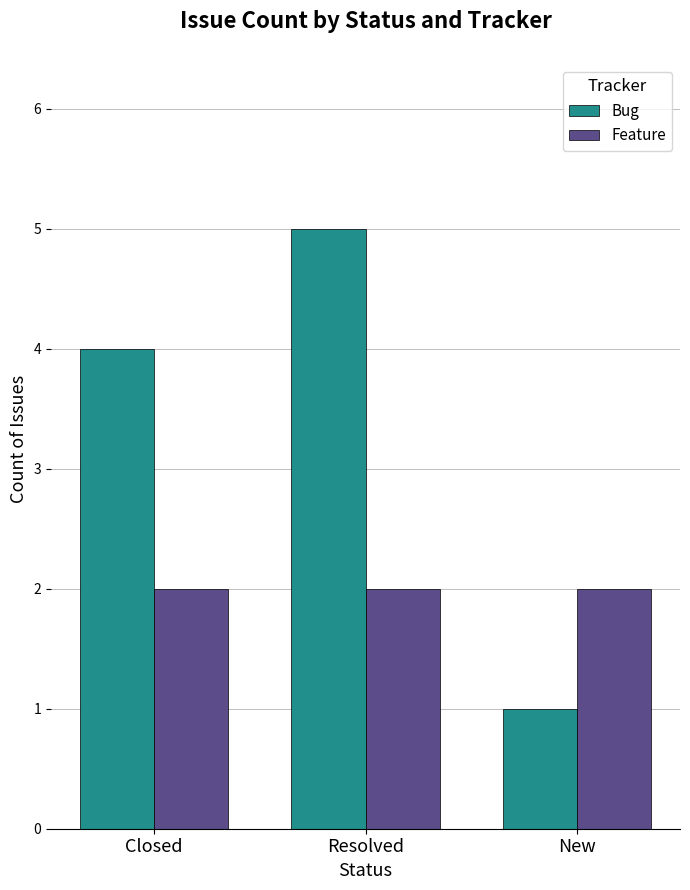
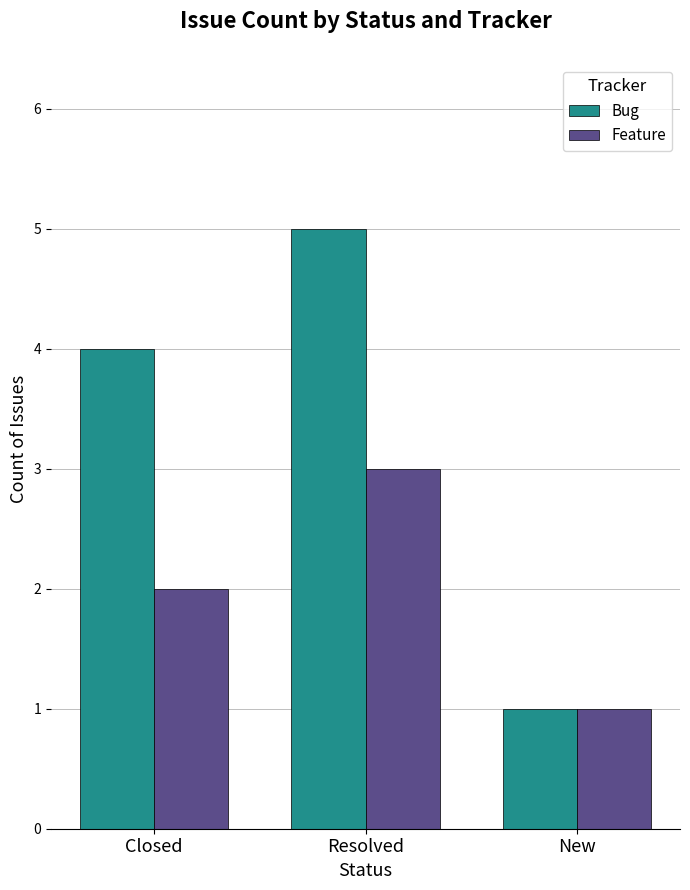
Feature, Resolved: 2 -> 3
Feature, New: 2 -> 1
